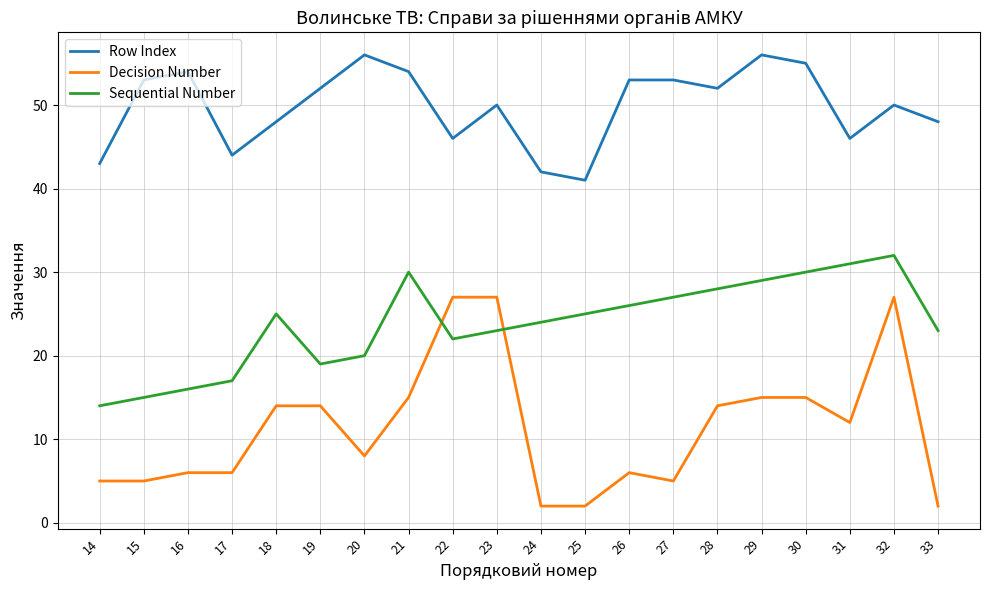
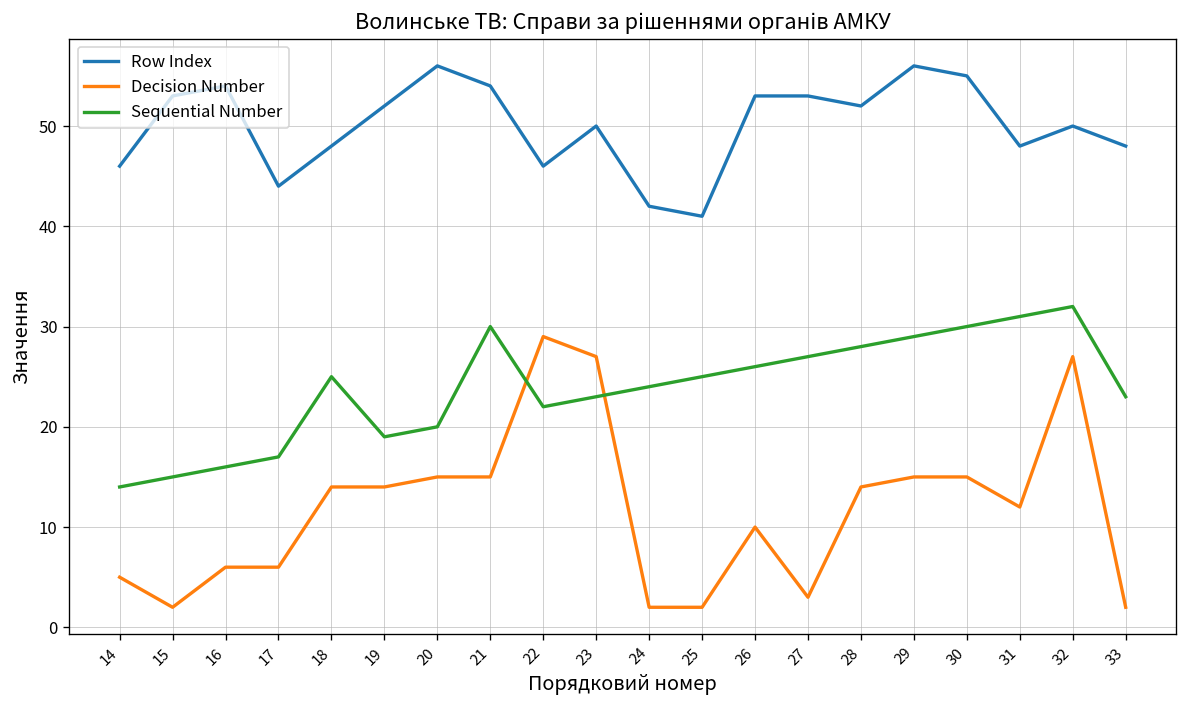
Row Index, 14: 43 -> 46
Decision Number, 15: 5 -> 2
Decision Number, 20: 8 -> 15
Decision Number, 22: 27 -> 29
Decision Number, 26: 6 -> 10
Decision Number, 27: 5 -> 3
Row Index, 31: 46 -> 48
